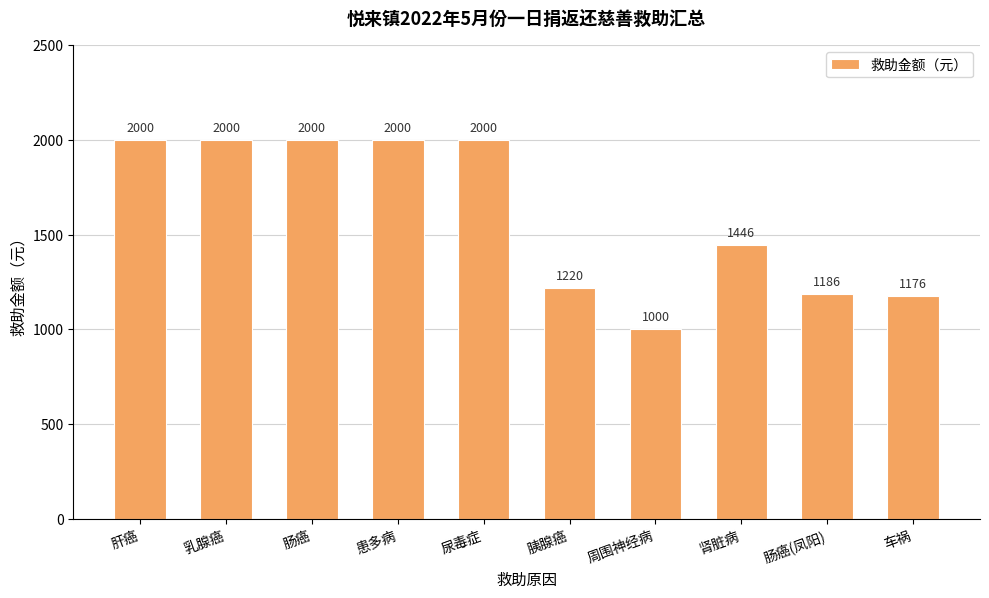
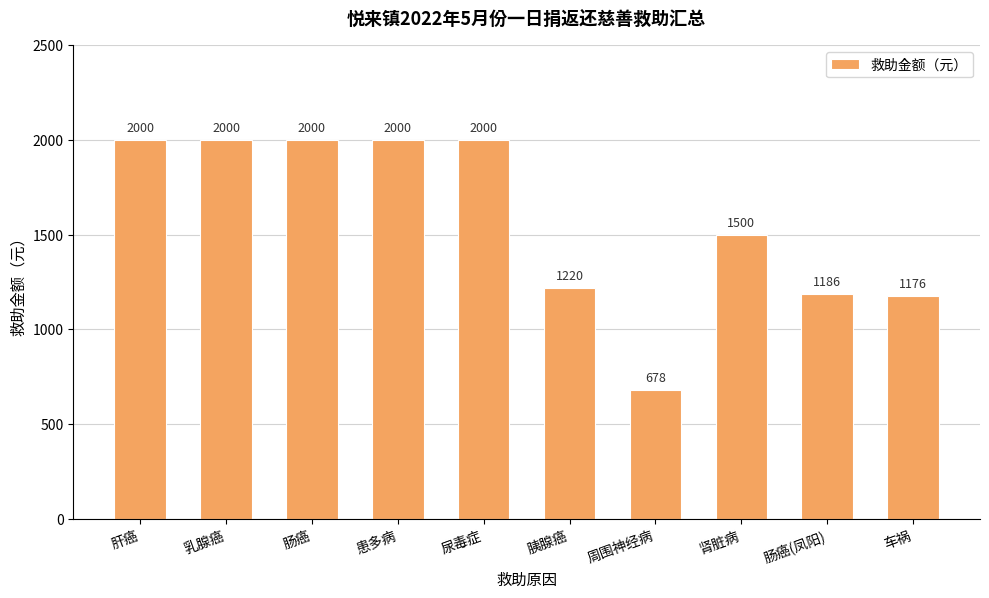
周围神经病: 1000 -> 678
肾脏病: 1446 -> 1500
